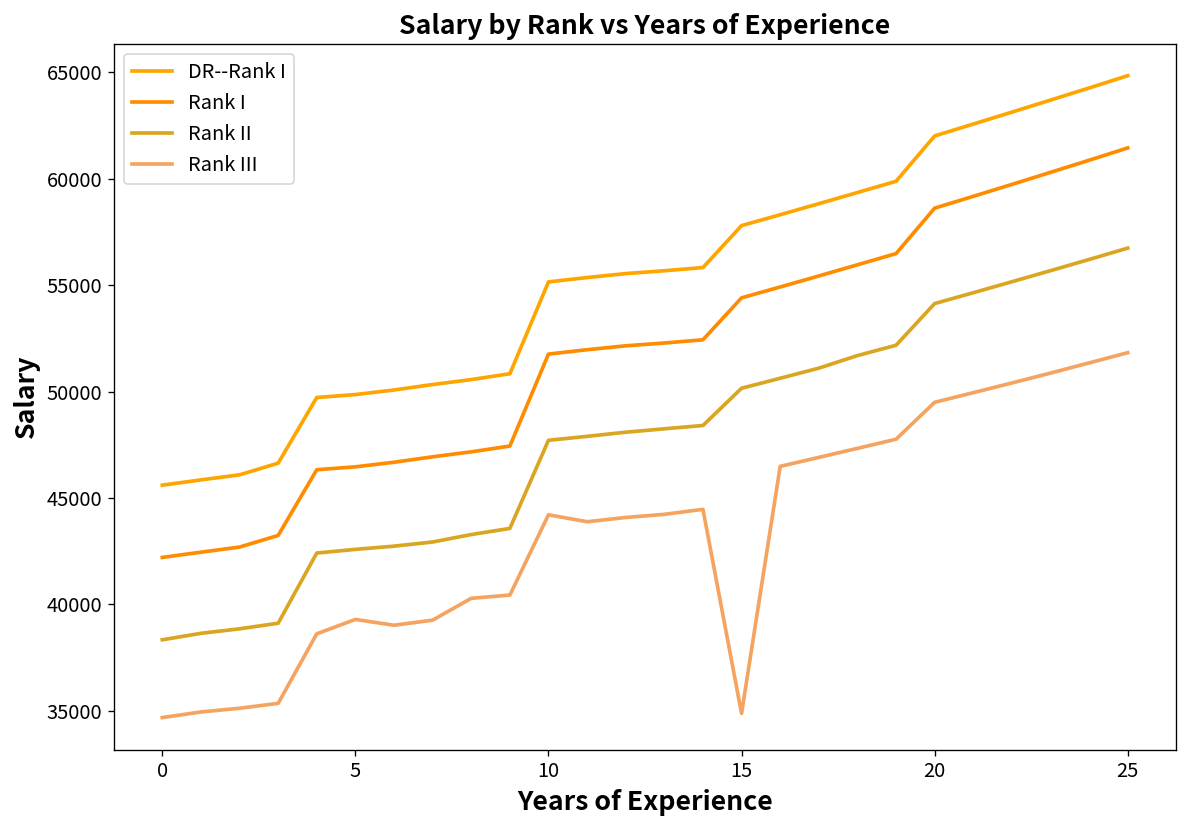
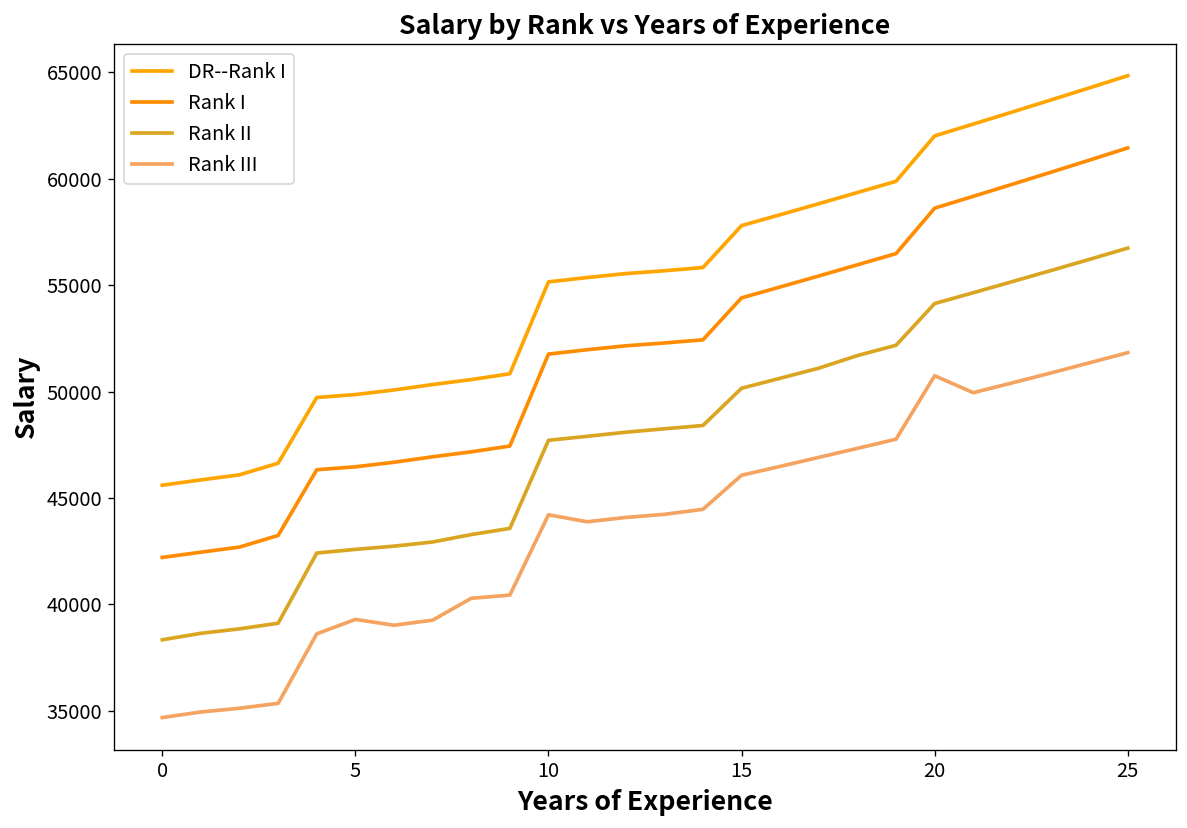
Rank III, 15: 34900 -> 46100
Rank III, 20: 49500 -> 50700
